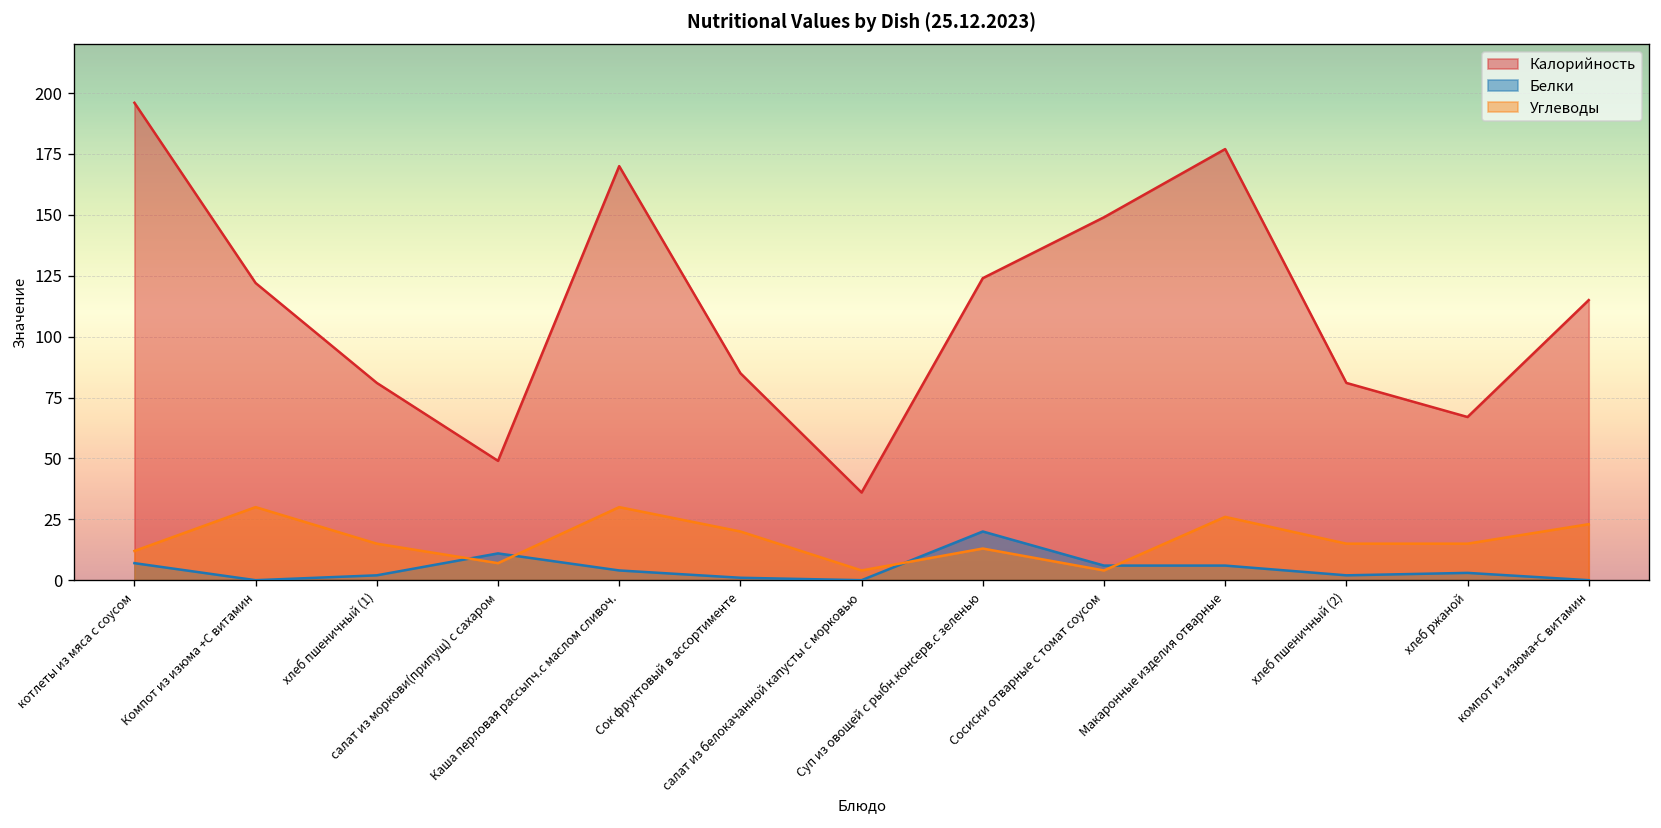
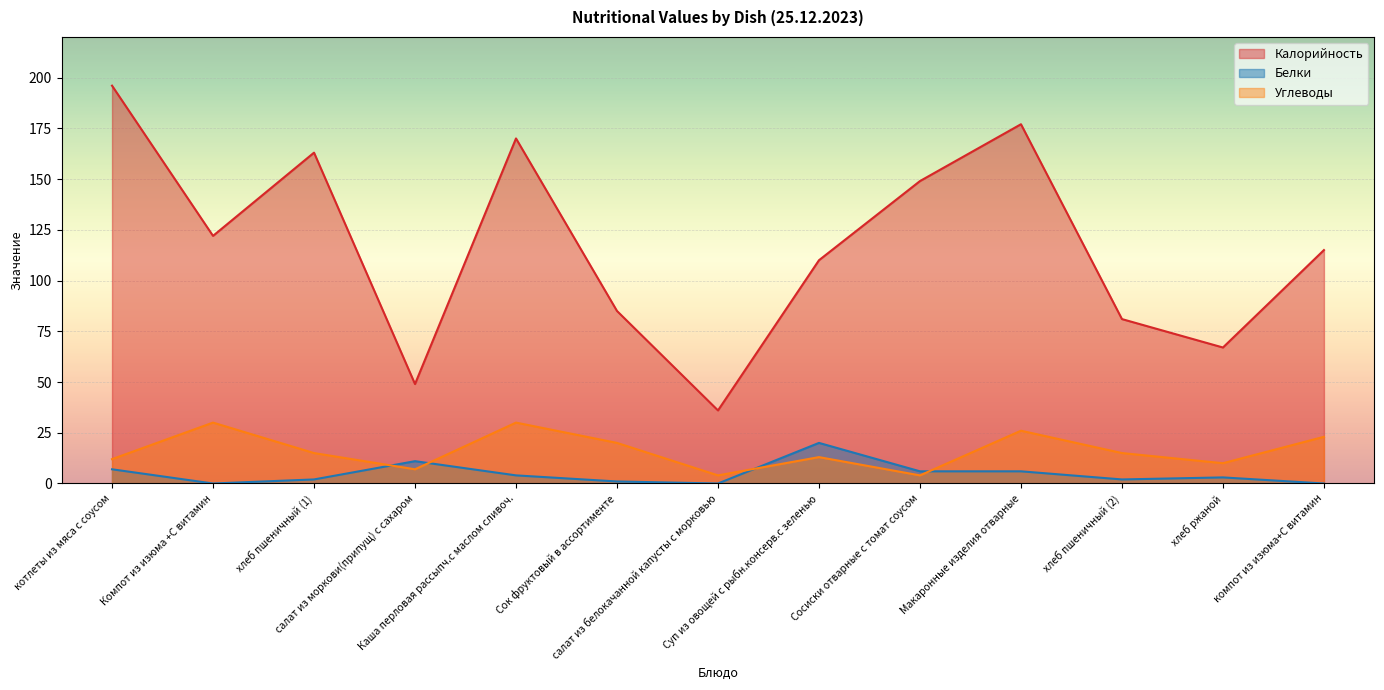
Калорийность, хлеб пшеничный (1): 81 -> 163
Калорийность, Суп из овощей с рыбн.консерв.с зеленью: 124 -> 110
Углеводы, хлеб ржаной: 15 -> 10
